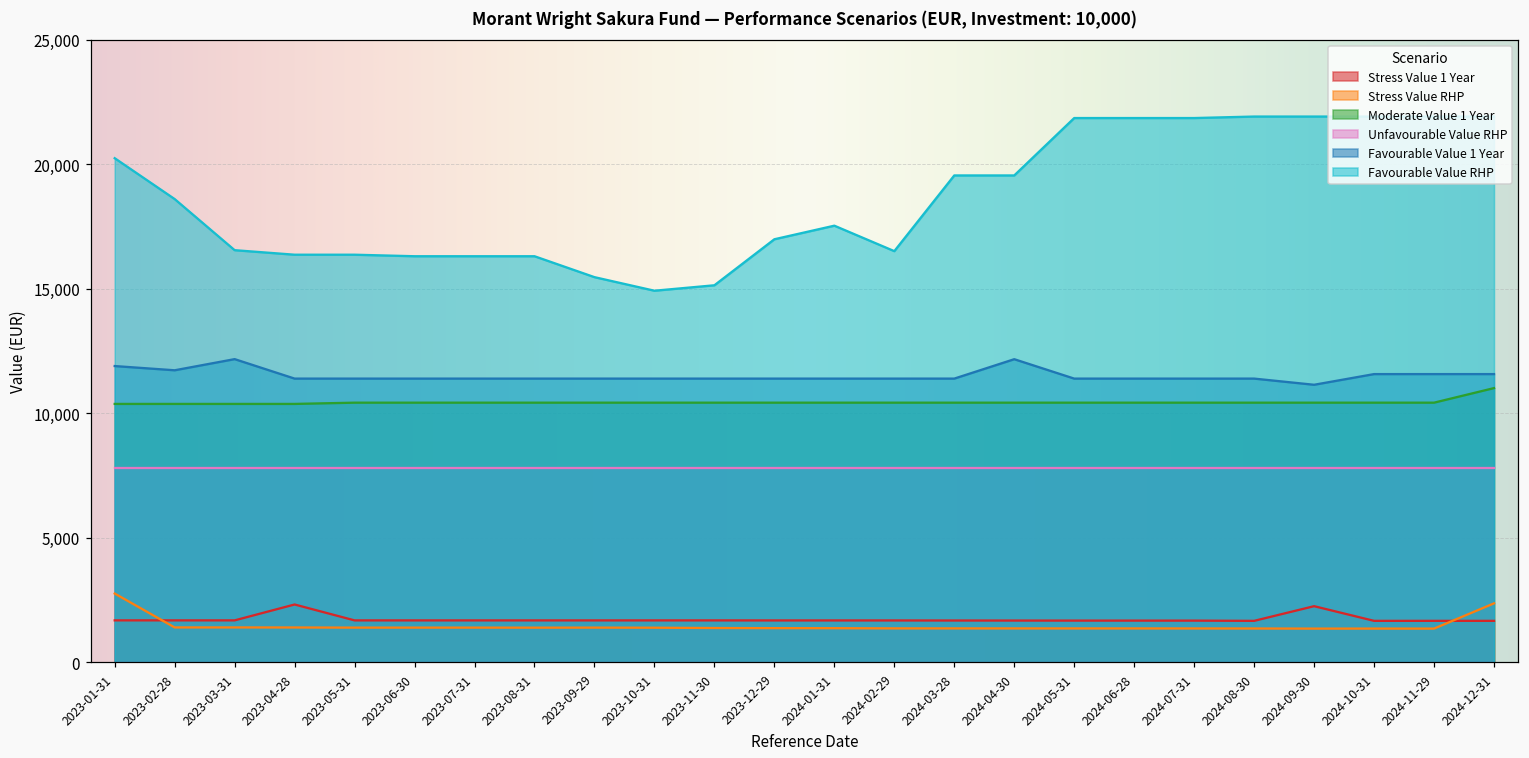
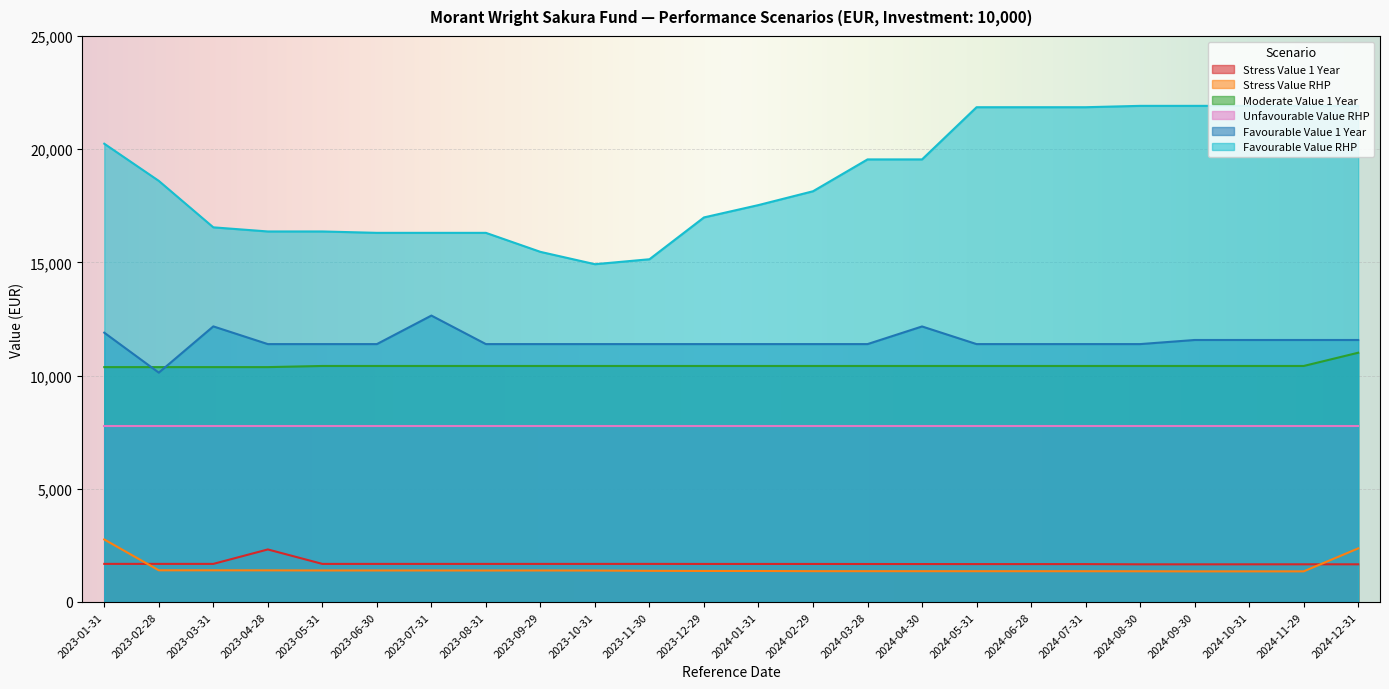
Favourable Value 1 Year, 2023-02-28: 11,700 -> 10,100
Favourable Value 1 Year, 2023-07-31: 11,400 -> 12,700
Favourable Value RHP, 2024-02-29: 16,500 -> 18,100
Stress Value 1 Year, 2024-09-30: 2,300 -> 1,700
Favourable Value 1 Year, 2024-09-30: 11,100 -> 11,600
